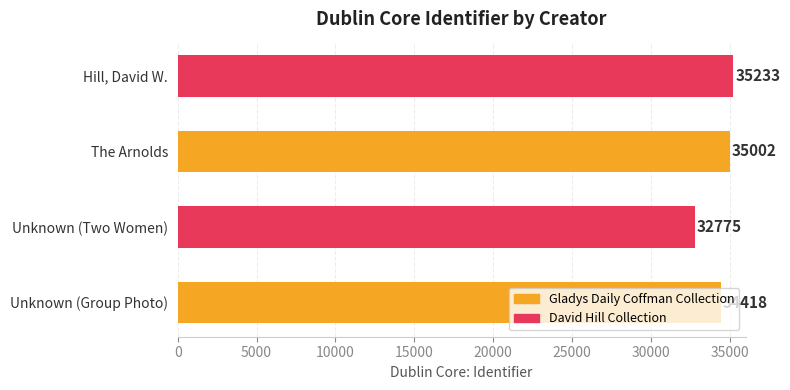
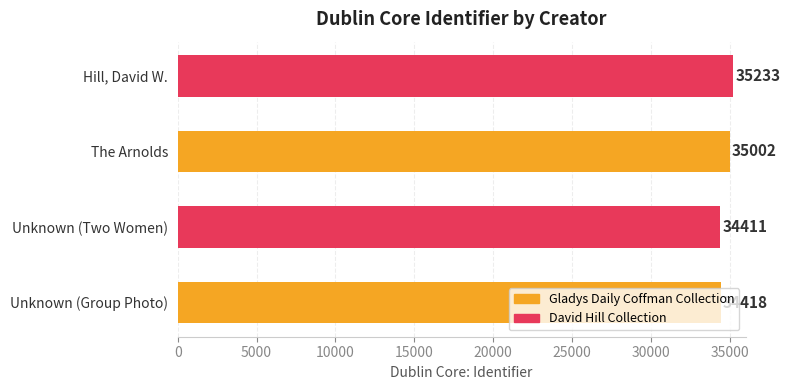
Unknown (Two Women): 32775 -> 34411
